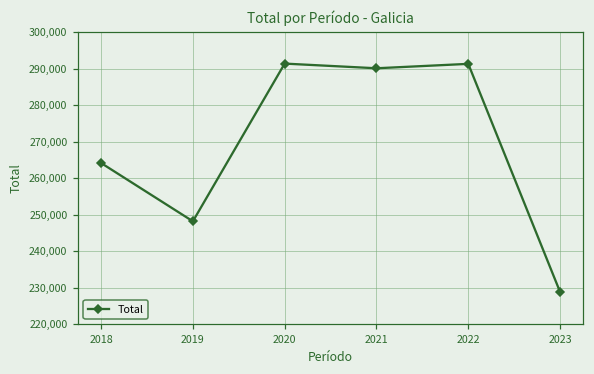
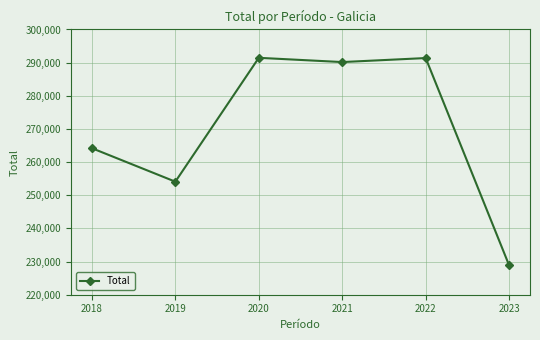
2019: 248,000 -> 254,000
